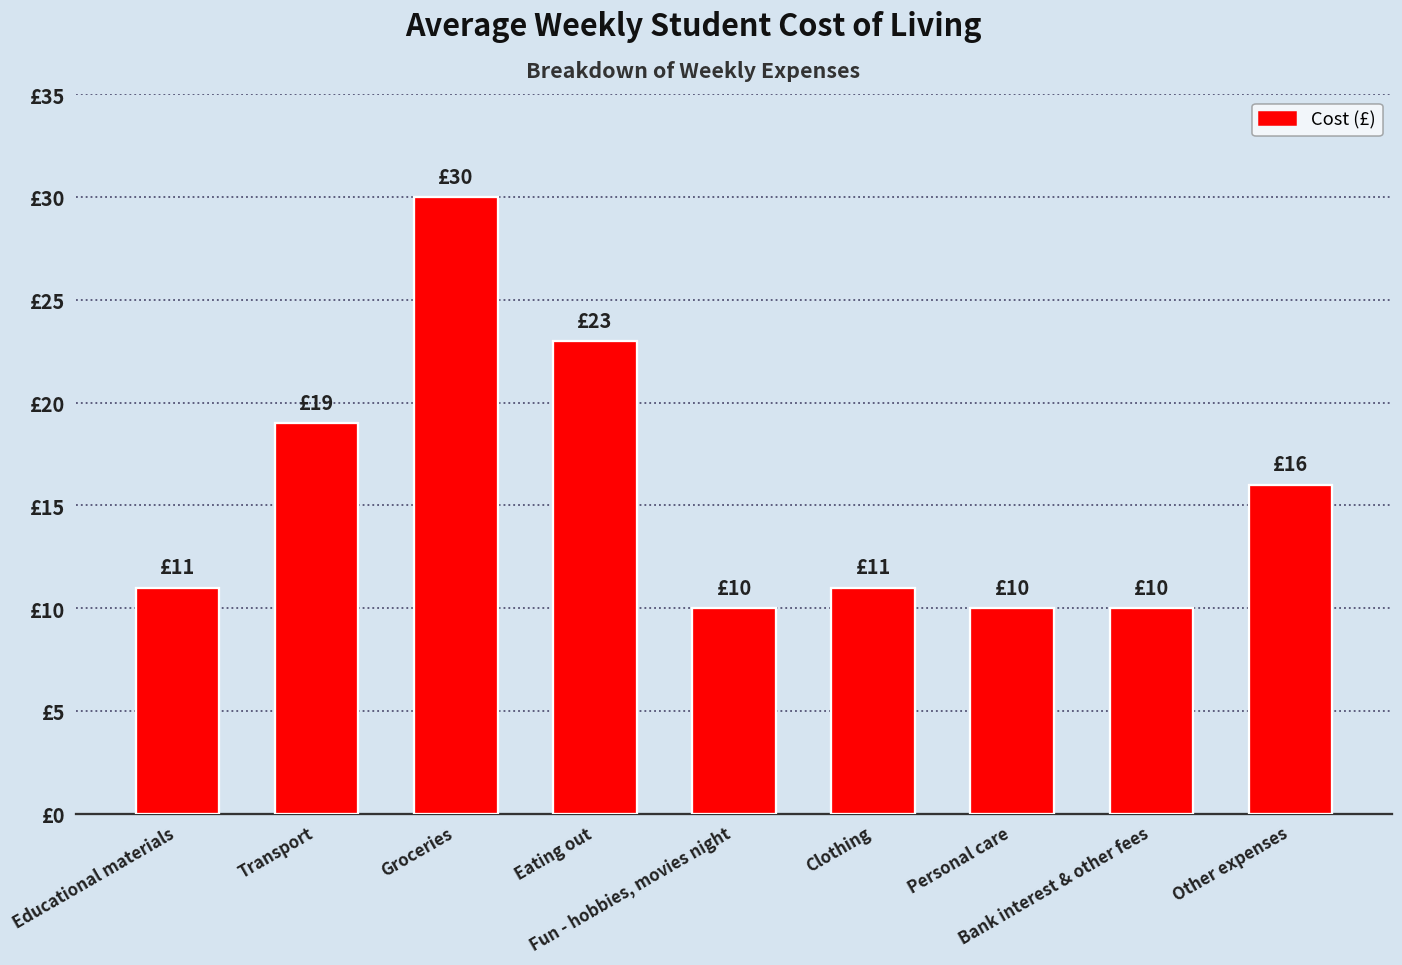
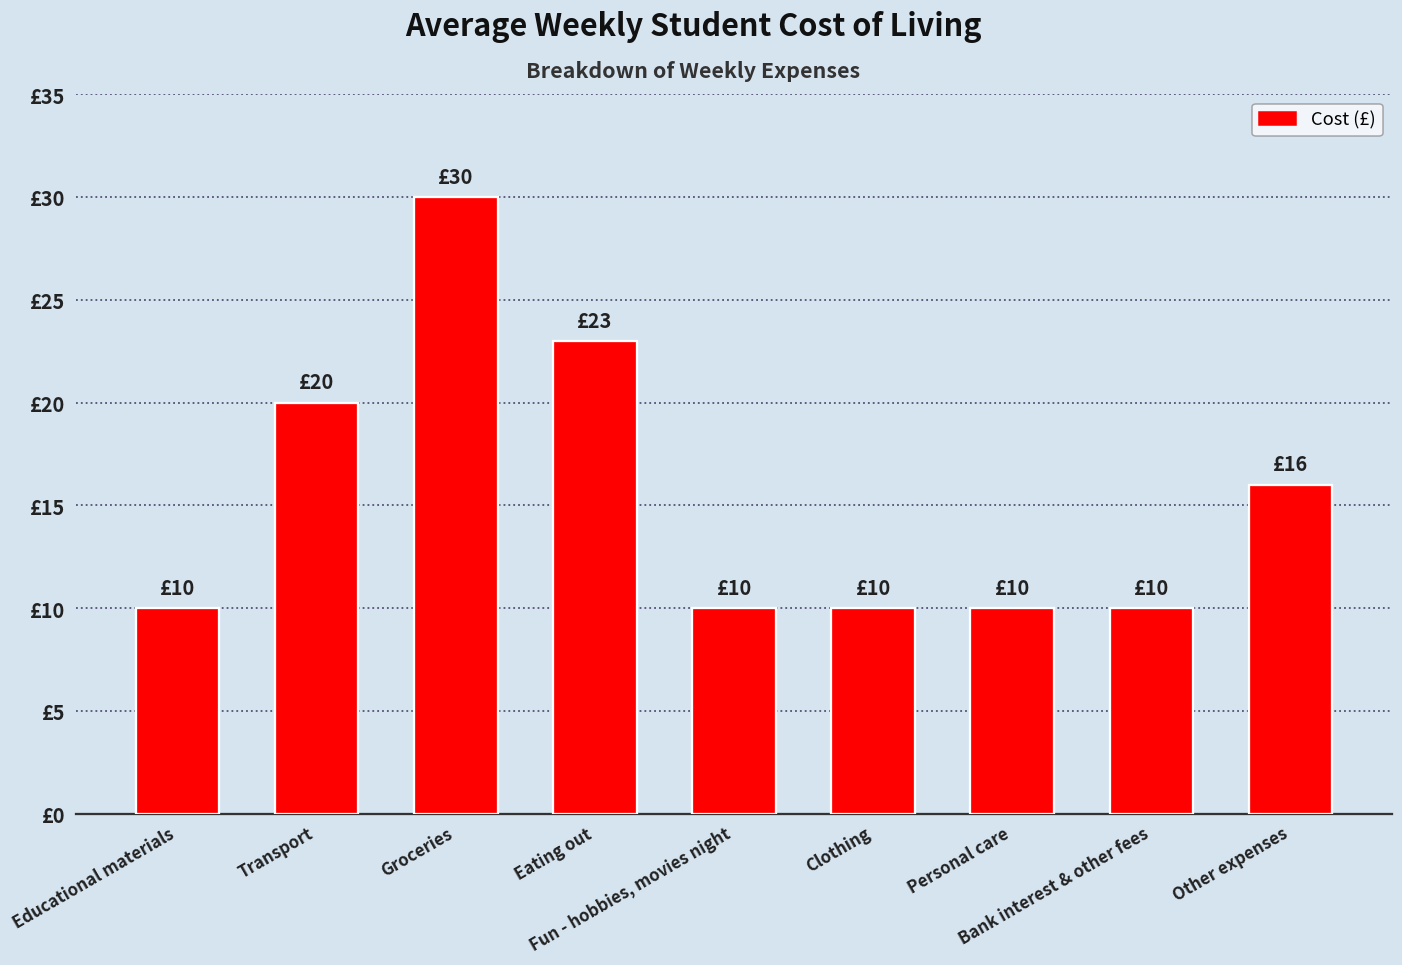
Educational materials: £11 -> £10
Transport: £19 -> £20
Clothing: £11 -> £10
